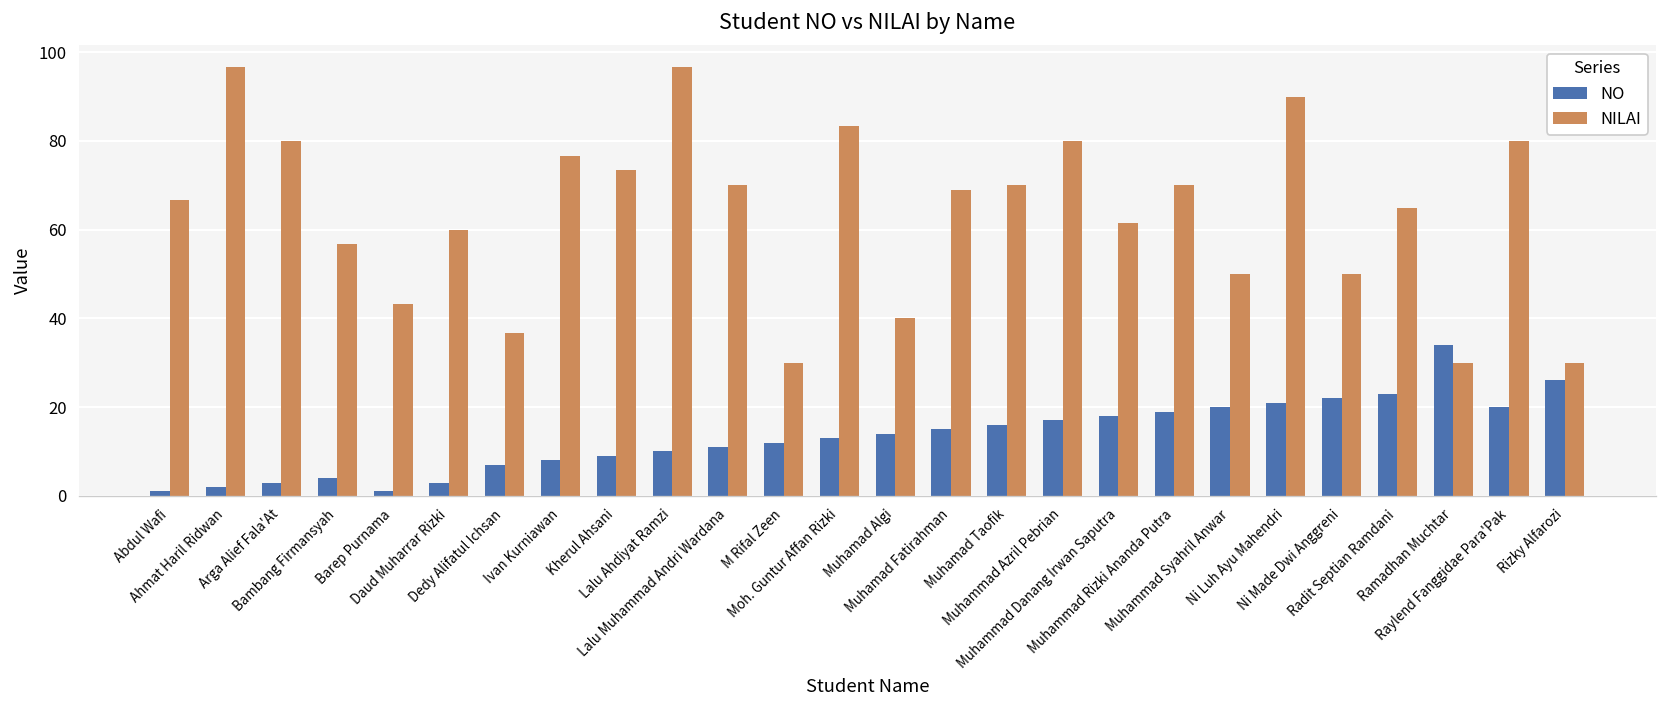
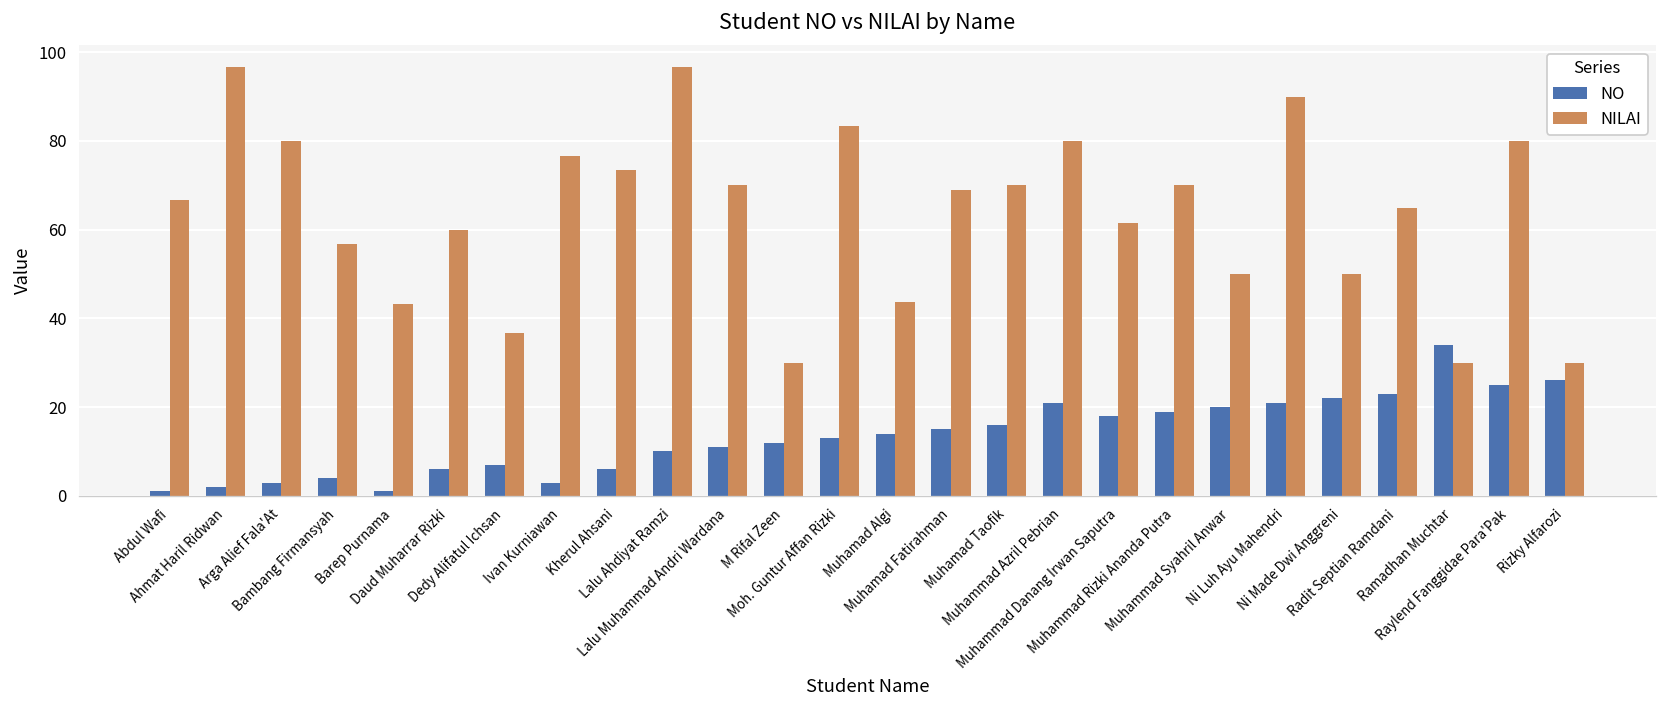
NO, Daud Muharrar Rizki: 3 -> 6
NO, Ivan Kurniawan: 8 -> 3
NO, Kherul Ahsani: 9 -> 6
NILAI, Muhamad Algi: 40 -> 44
NO, Muhammad Azril Pebrian: 17 -> 21
NO, Raylend Fanggidae Para'Pak: 20 -> 25
